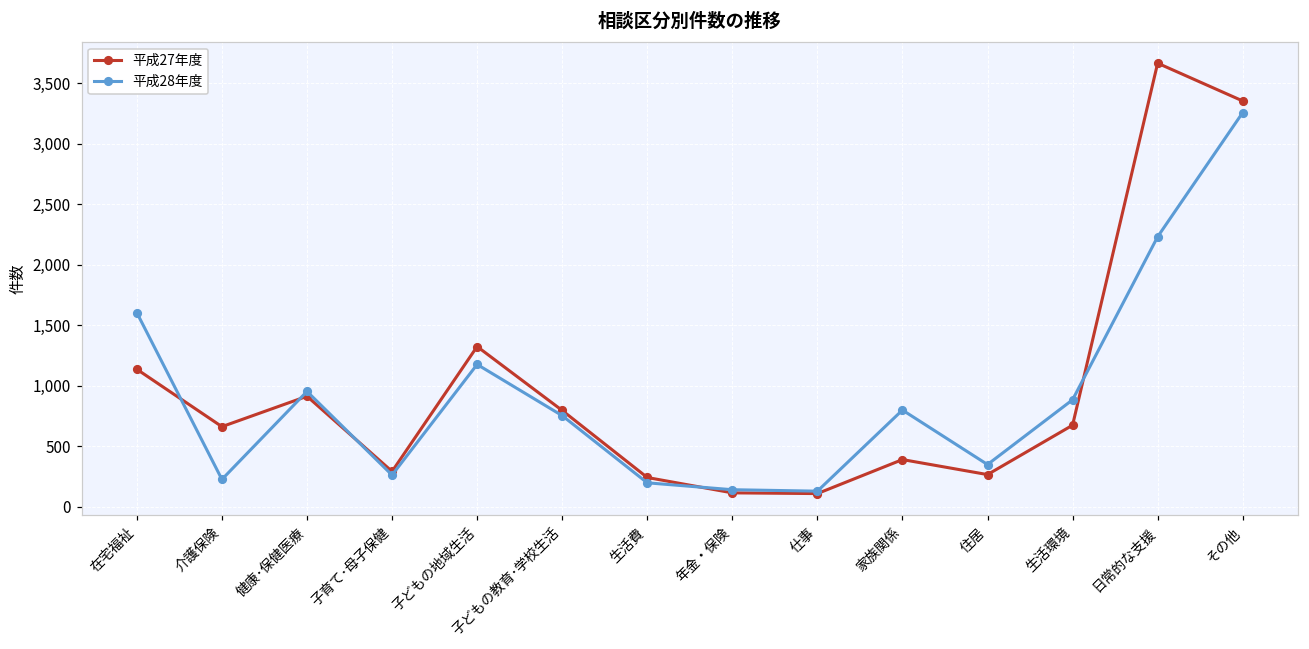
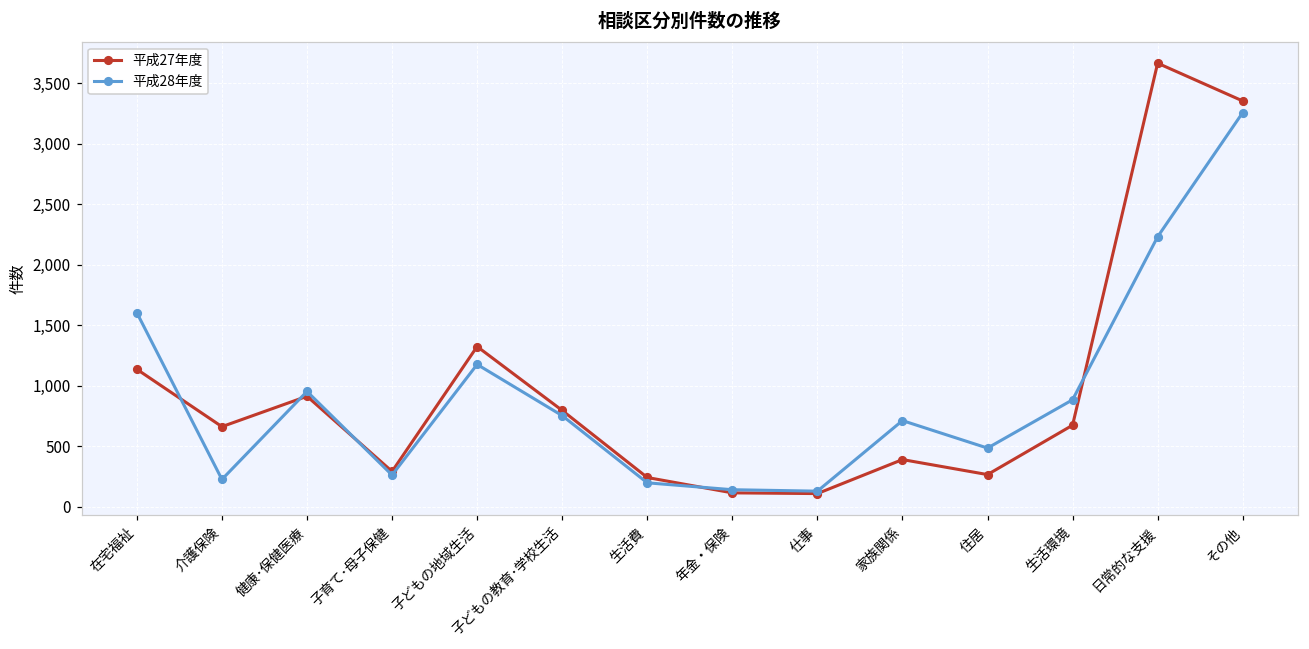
平成28年度, 家族関係: 800 -> 710
平成28年度, 住居: 350 -> 490
